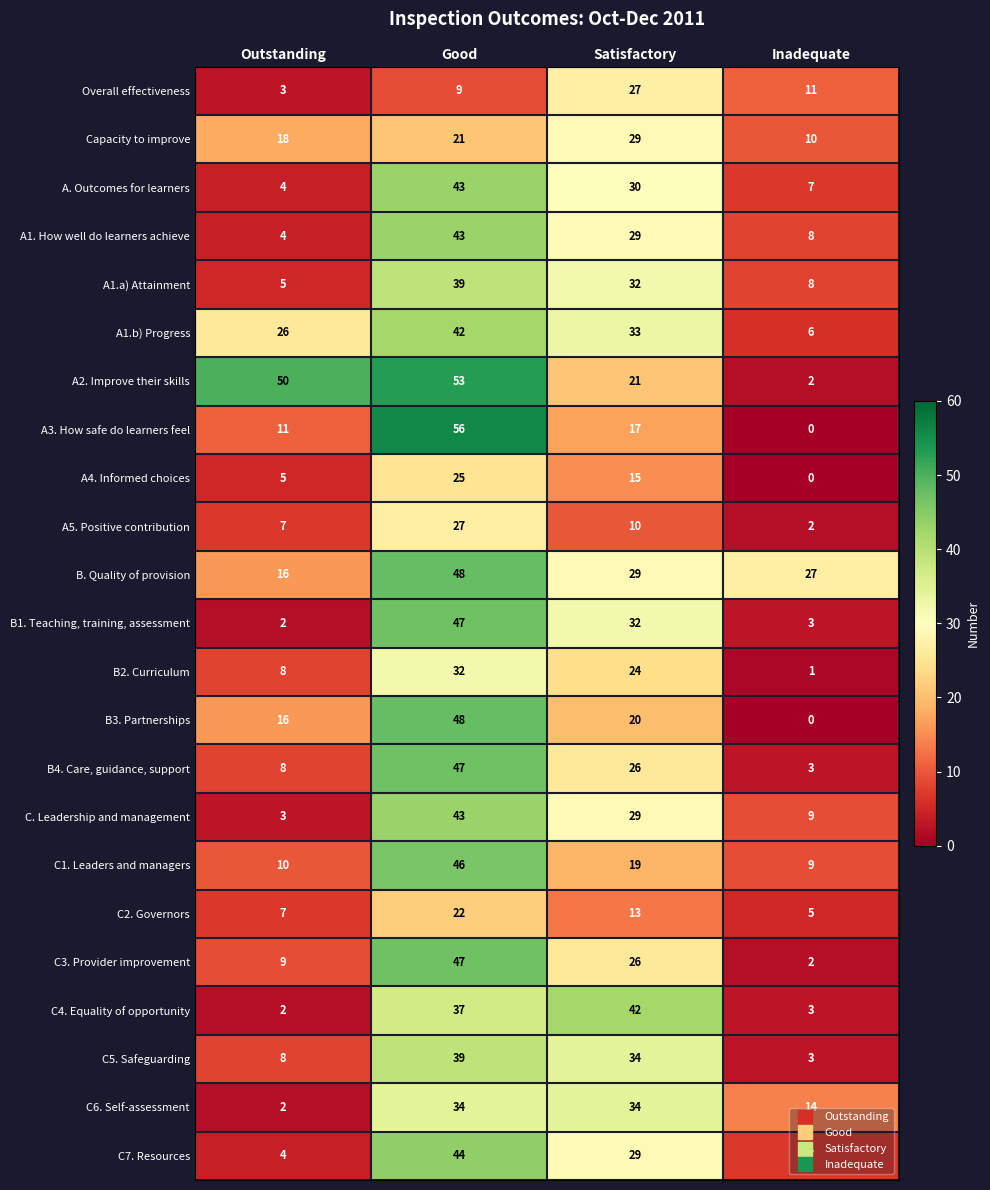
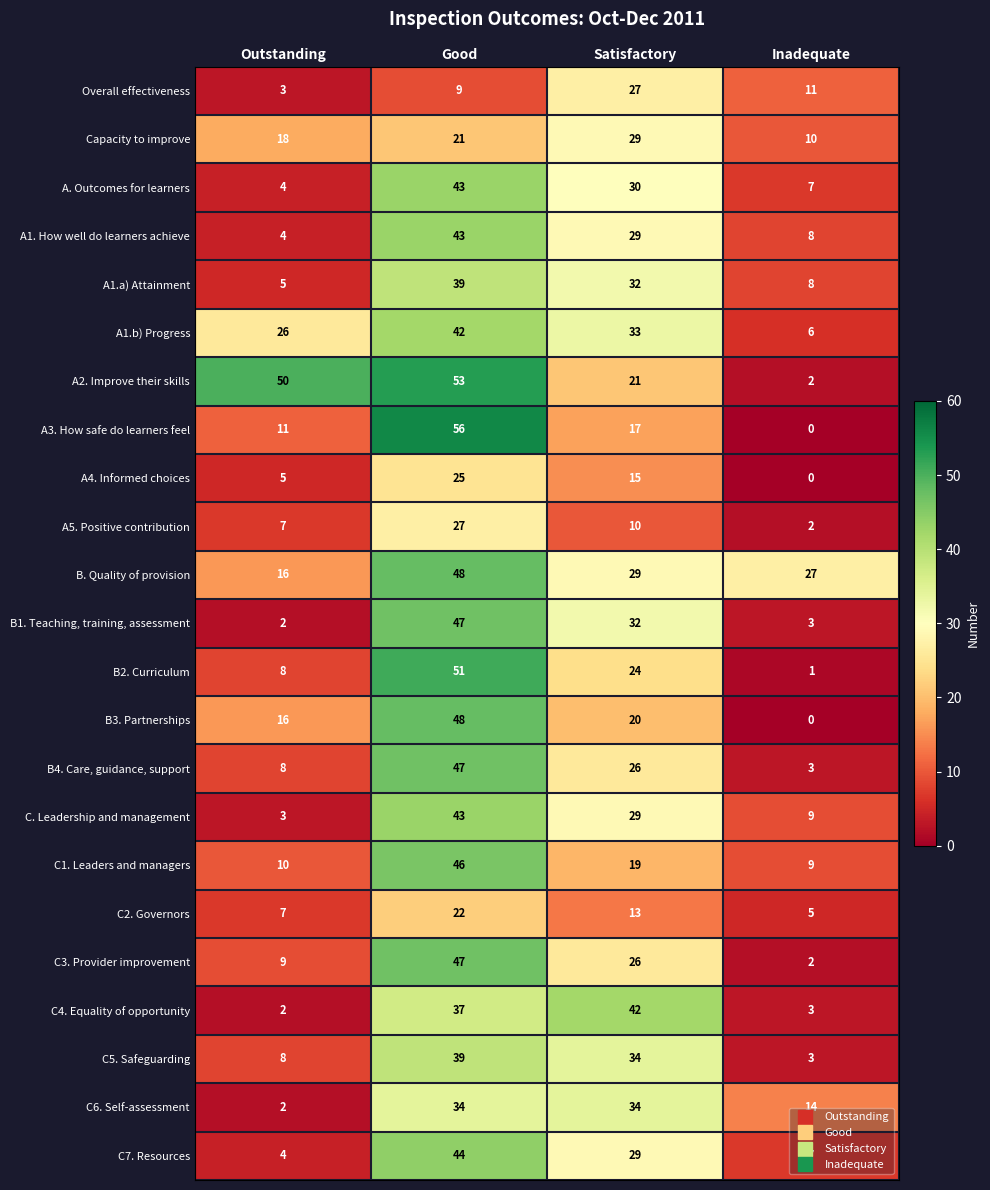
B2. Curriculum, Good: 32 -> 51
